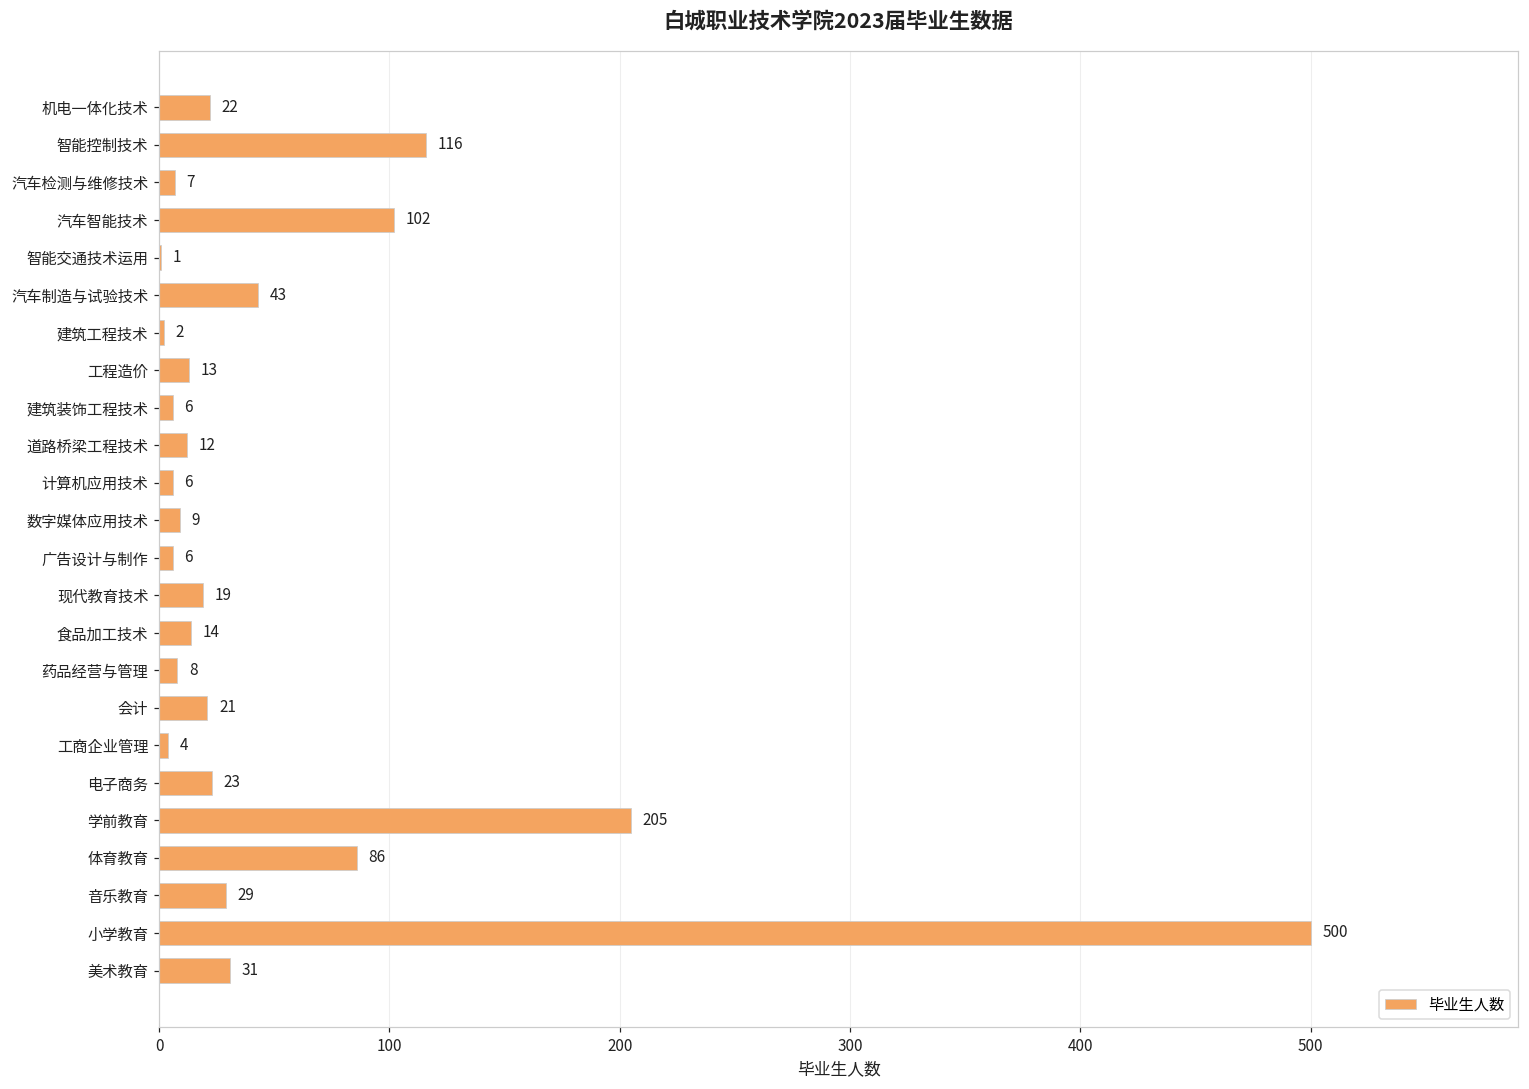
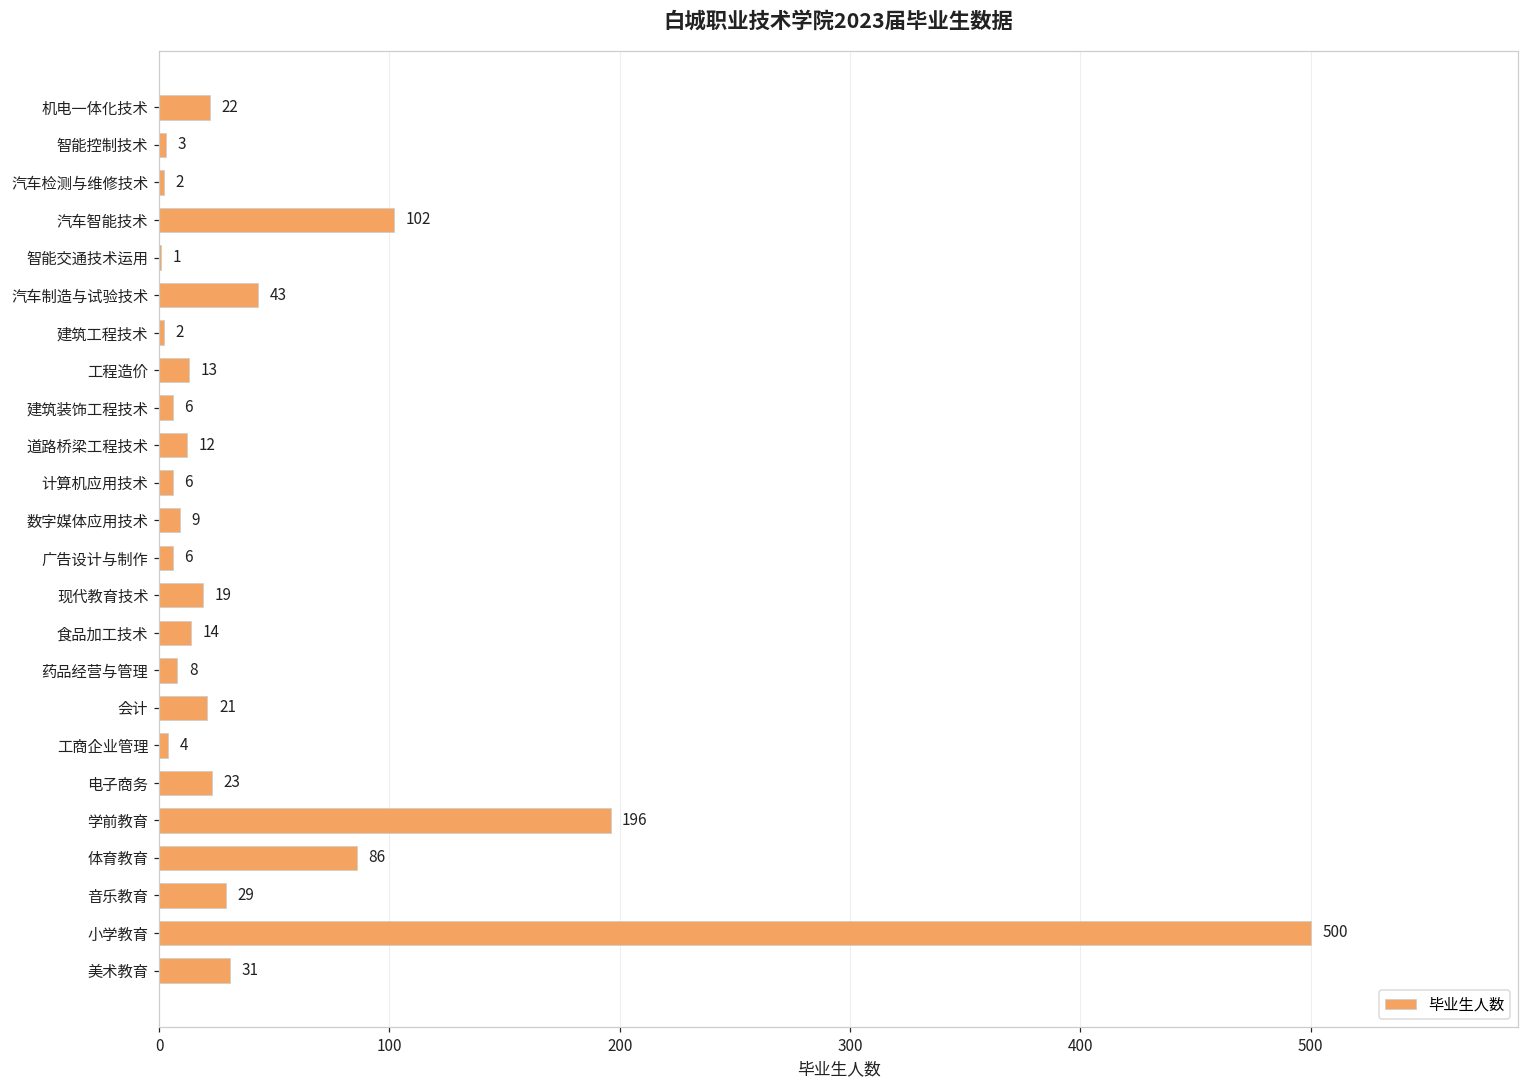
智能控制技术: 116 -> 3
汽车检测与维修技术: 7 -> 2
学前教育: 205 -> 196
